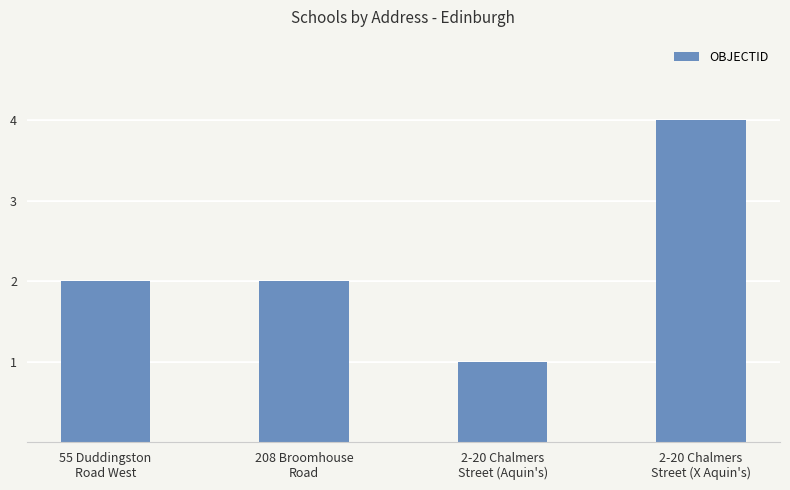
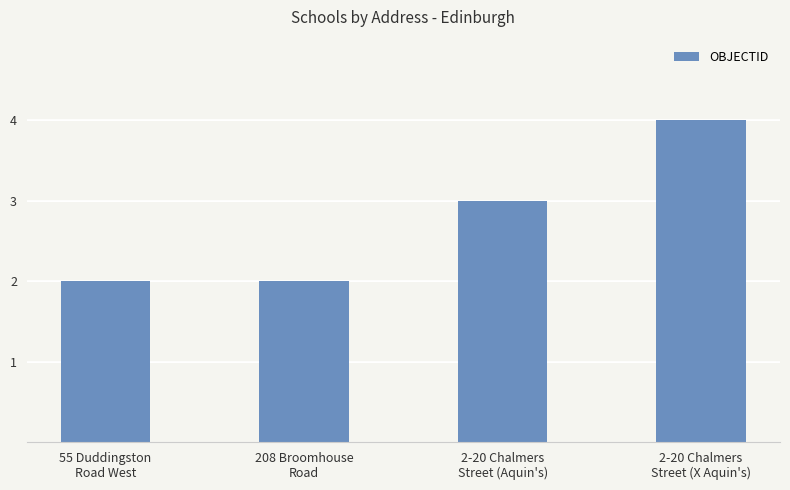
2-20 Chalmers Street (Aquin's): 1 -> 3
